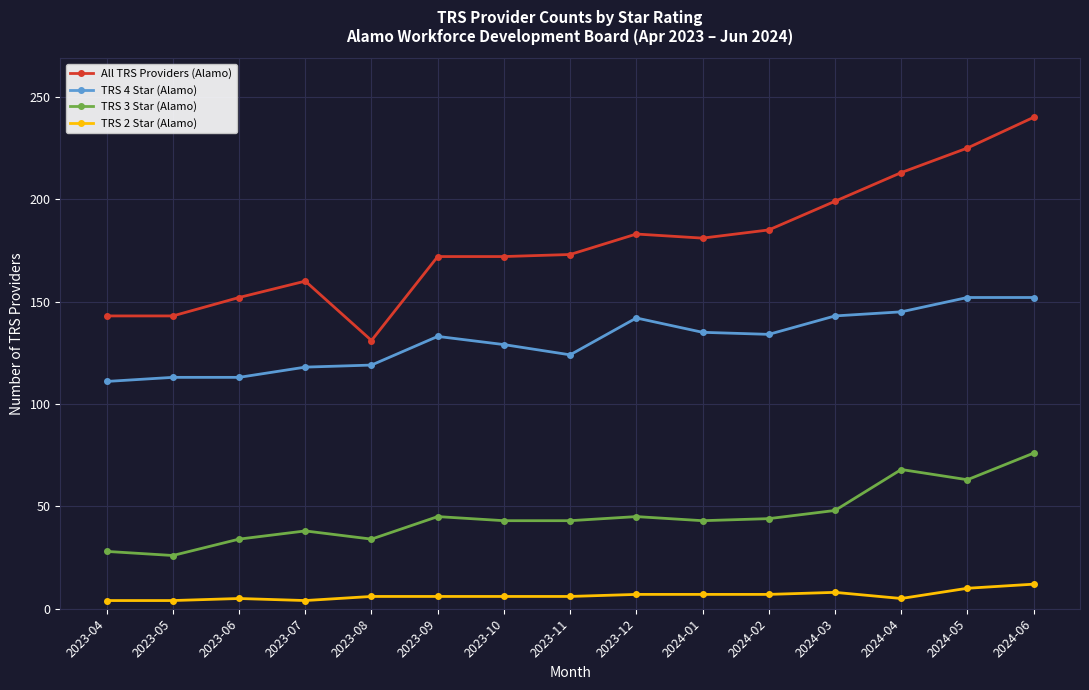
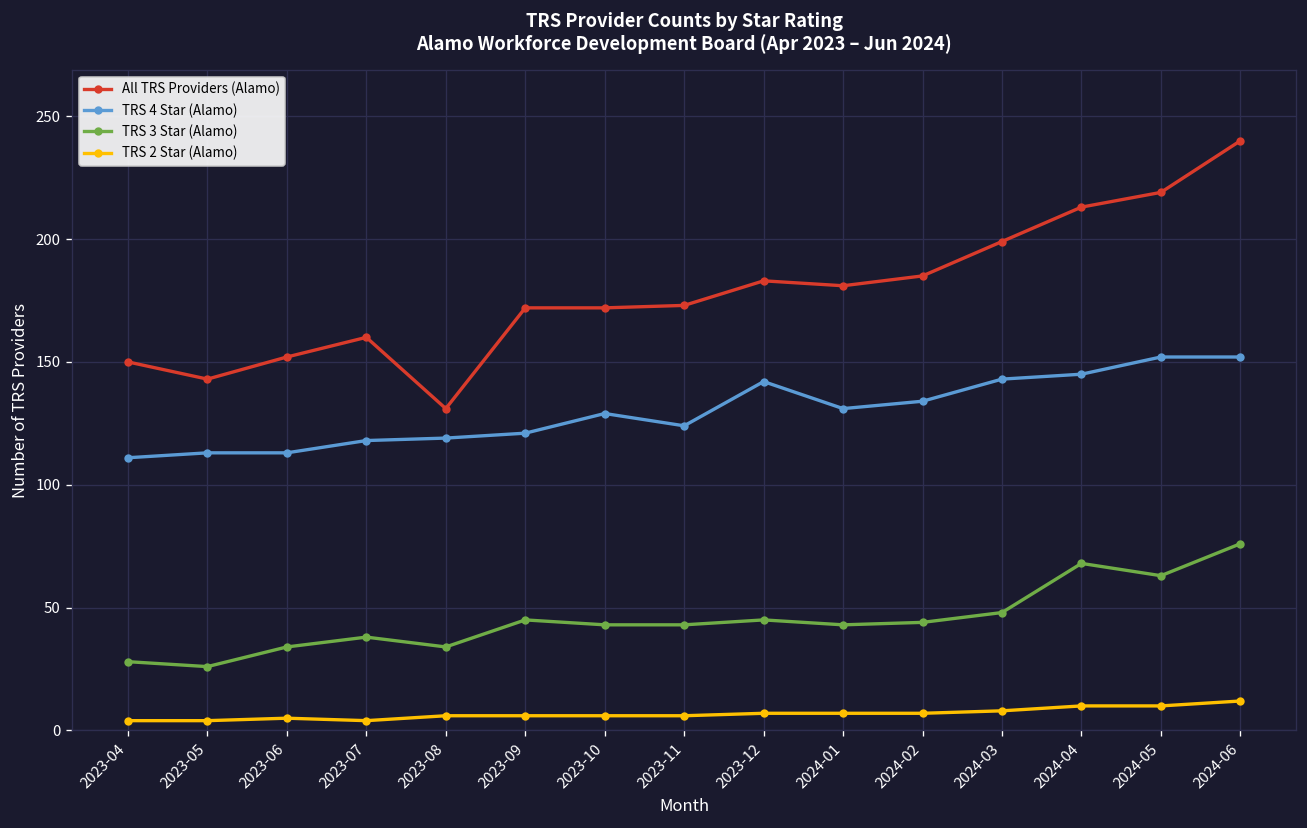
All TRS Providers (Alamo), 2023-04: 143 -> 150
TRS 4 Star (Alamo), 2023-09: 133 -> 121
TRS 4 Star (Alamo), 2024-01: 135 -> 131
TRS 2 Star (Alamo), 2024-04: 5 -> 10
All TRS Providers (Alamo), 2024-05: 225 -> 219
